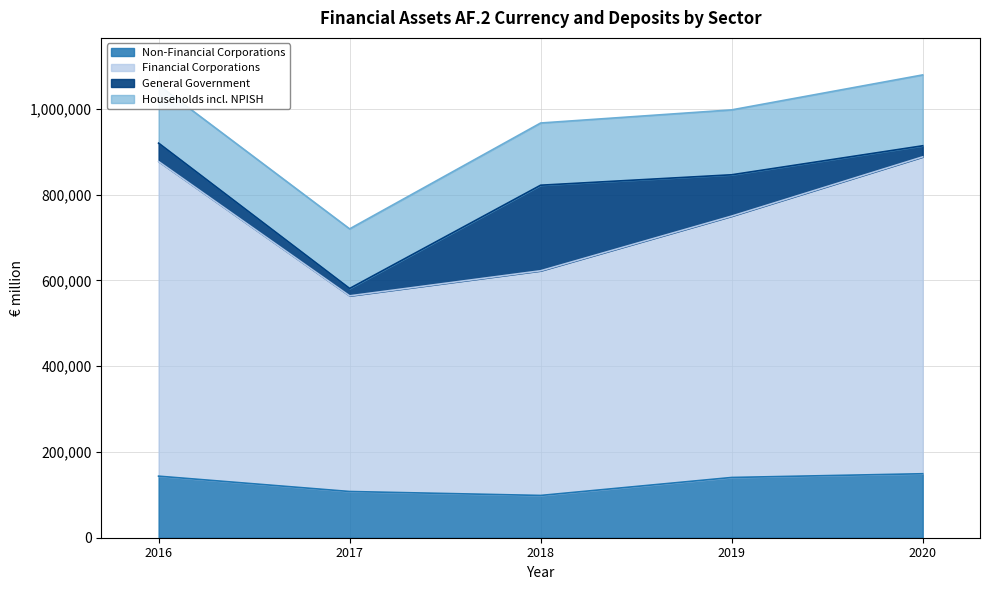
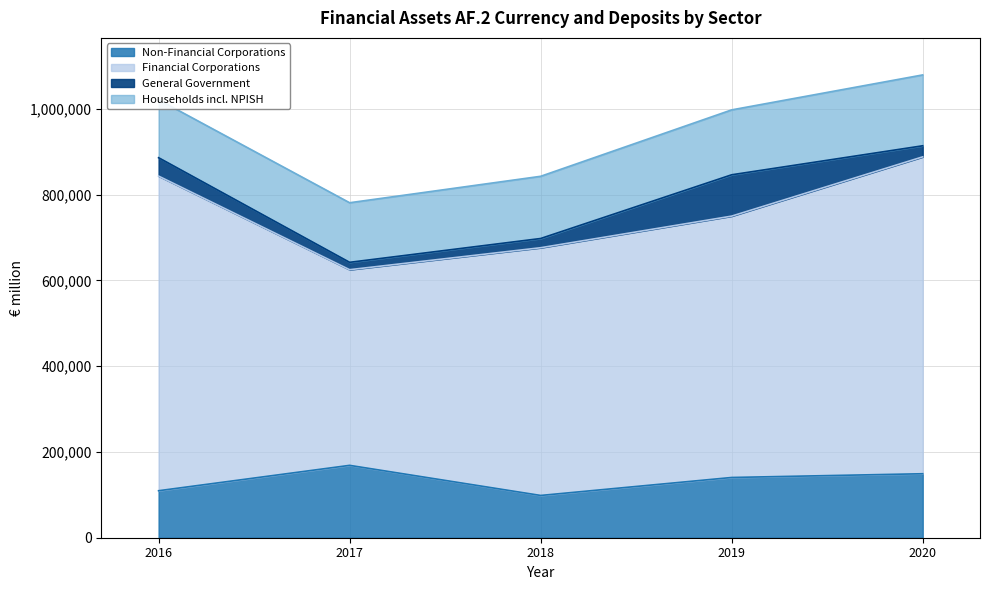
Non-Financial Corporations, 2016: 140,000 -> 110,000
Non-Financial Corporations, 2017: 110,000 -> 170,000
Financial Corporations, 2018: 520,000 -> 580,000
General Government, 2018: 200,000 -> 20,000
